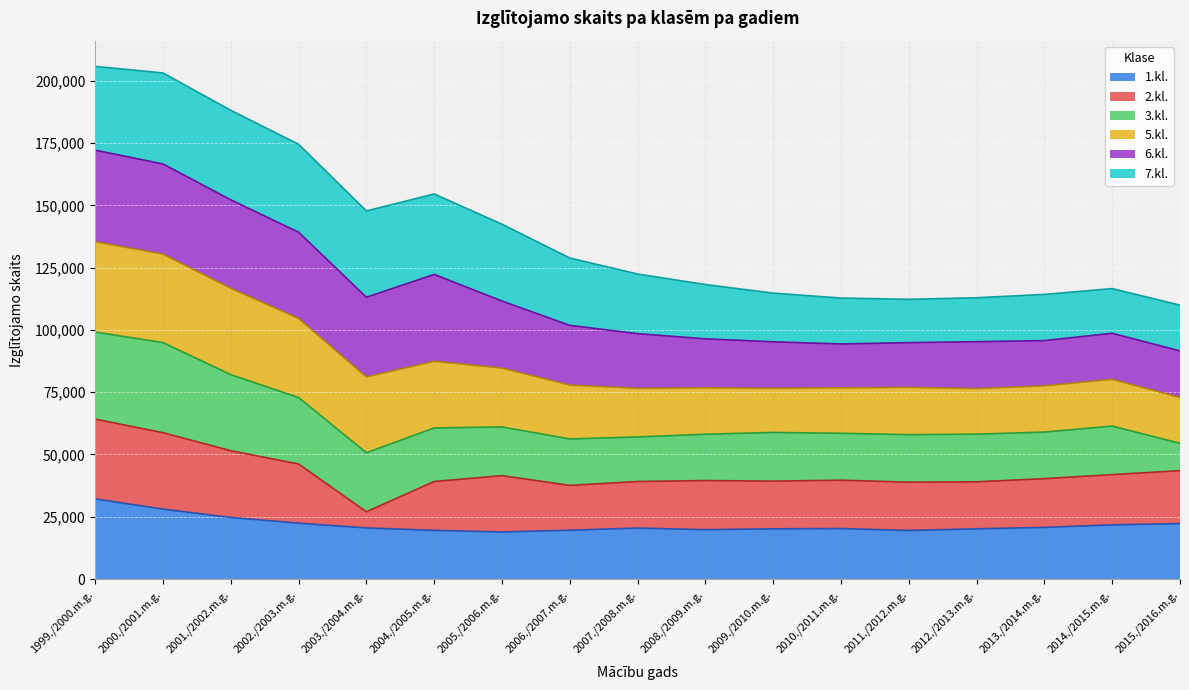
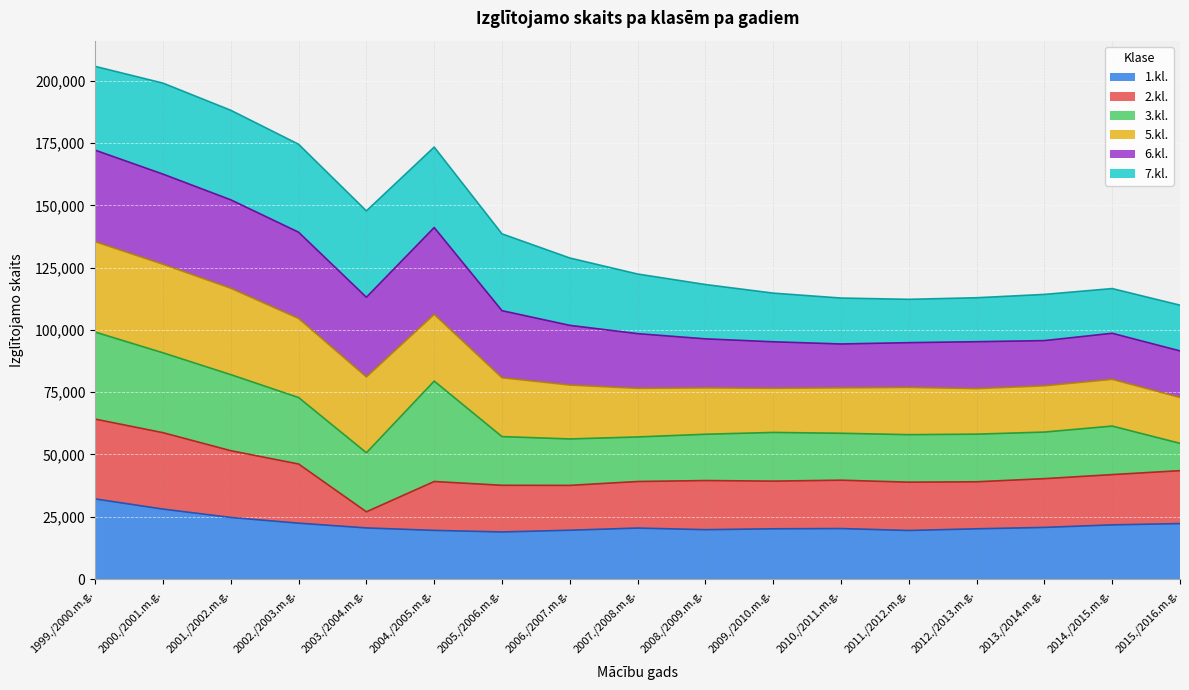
3.kl., 2000./2001.m.g.: 36,000 -> 32,000
3.kl., 2004./2005.m.g.: 21,000 -> 40,000
2.kl., 2005./2006.m.g.: 23,000 -> 19,000
